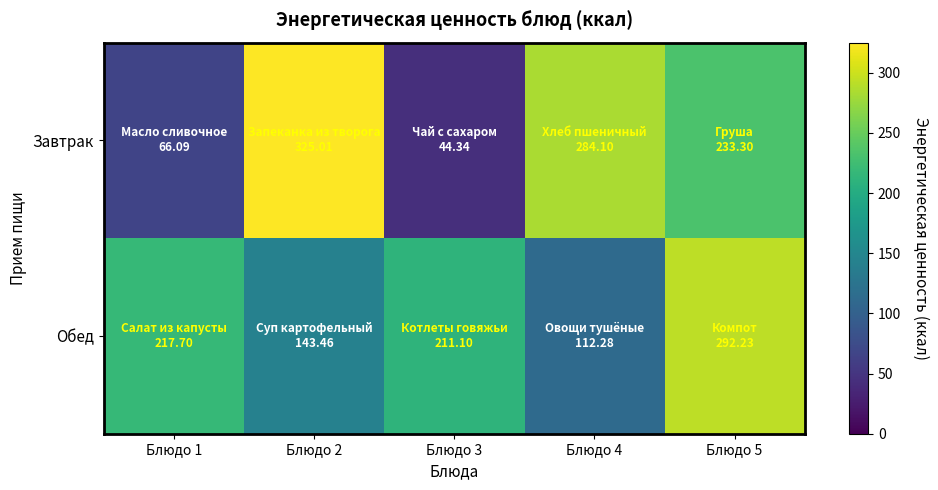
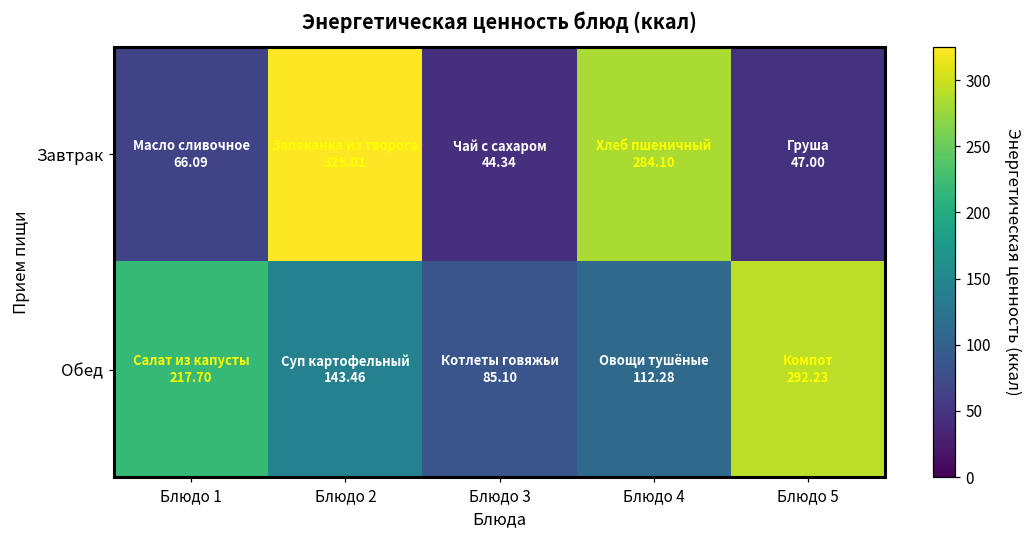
Завтрак, Блюдо 5: 233.30 -> 47.00
Обед, Блюдо 3: 211.10 -> 85.10
